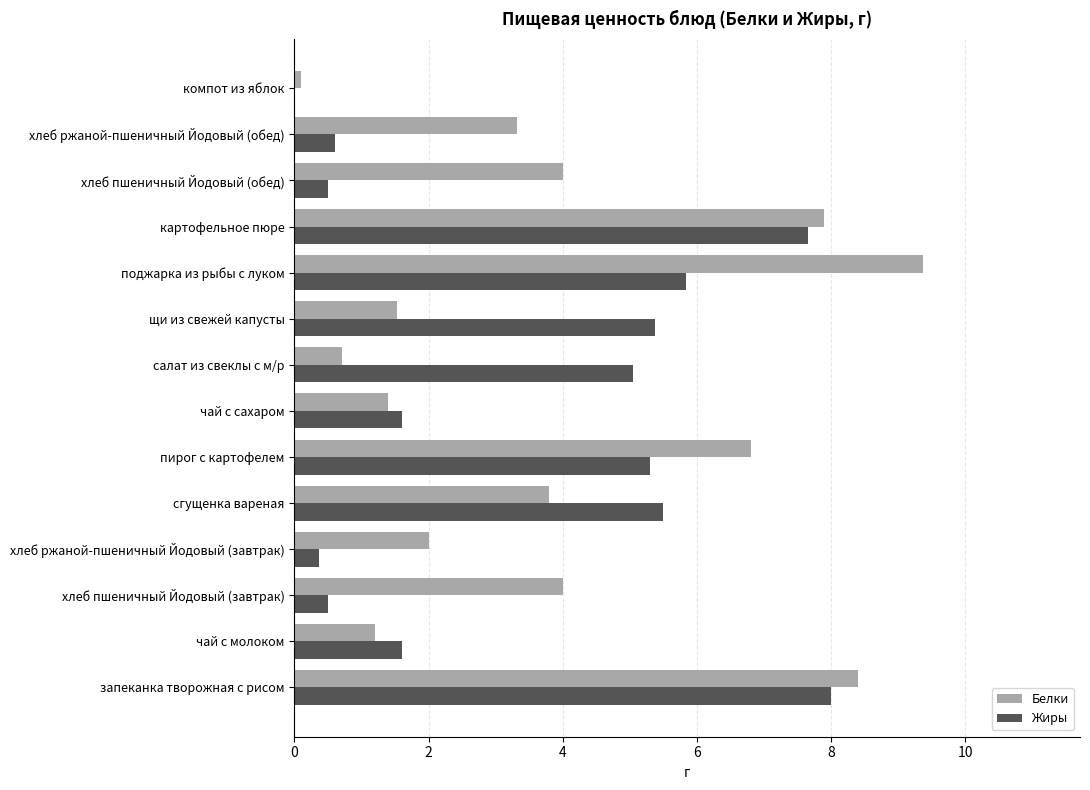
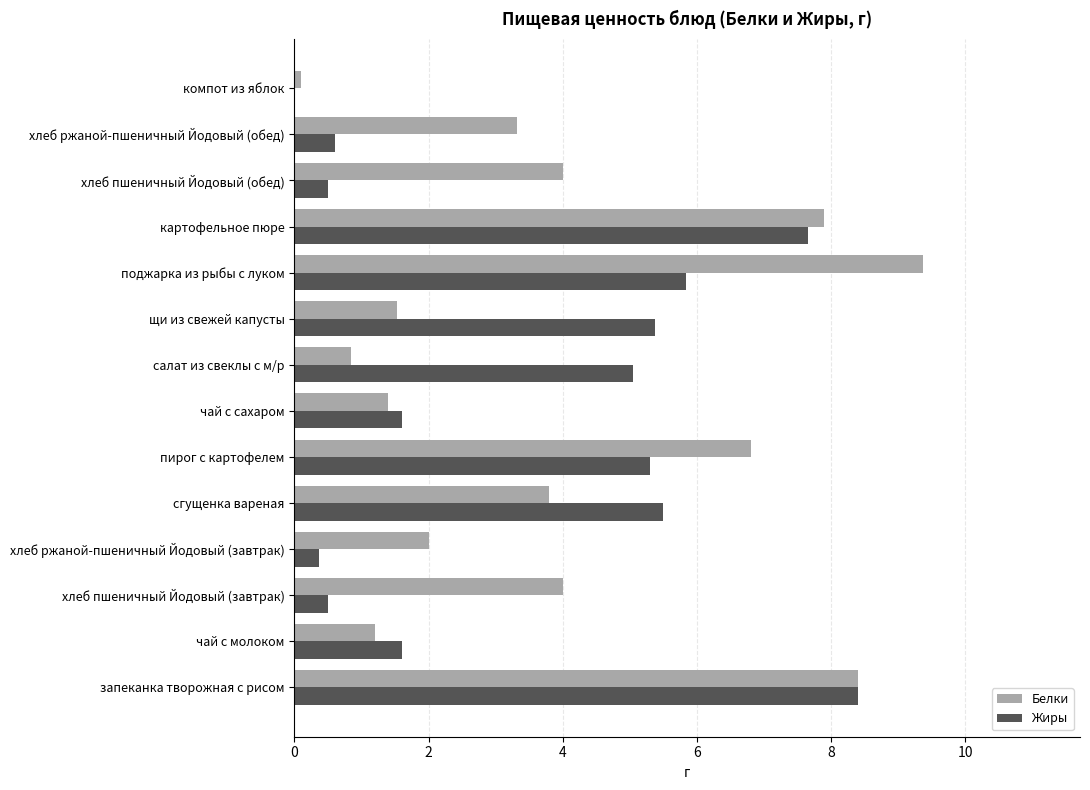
Белки, салат из свеклы с м/р: 0.7 -> 0.8
Жиры, запеканка творожная с рисом: 8.0 -> 8.4
